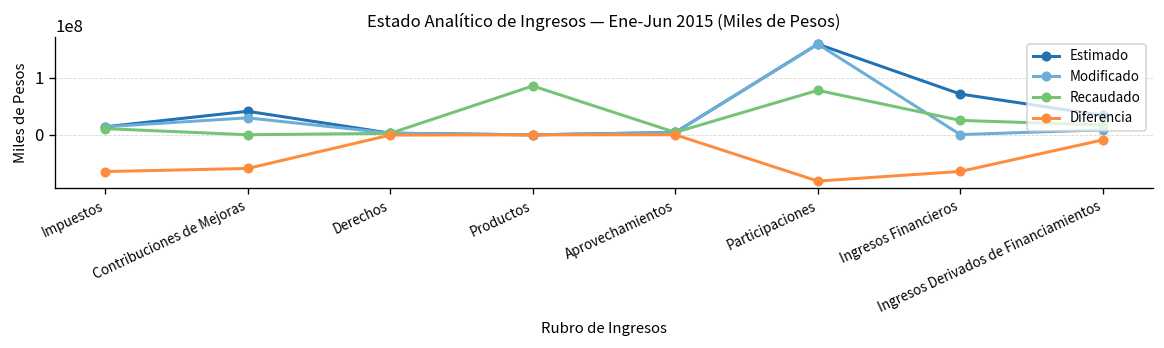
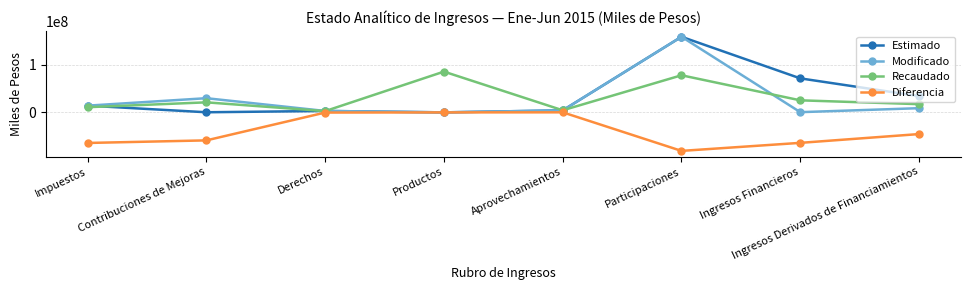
Estimado, Contribuciones de Mejoras: 40000000 -> 0
Recaudado, Contribuciones de Mejoras: 0 -> 20000000
Diferencia, Ingresos Derivados de Financiamientos: -10000000 -> -50000000
